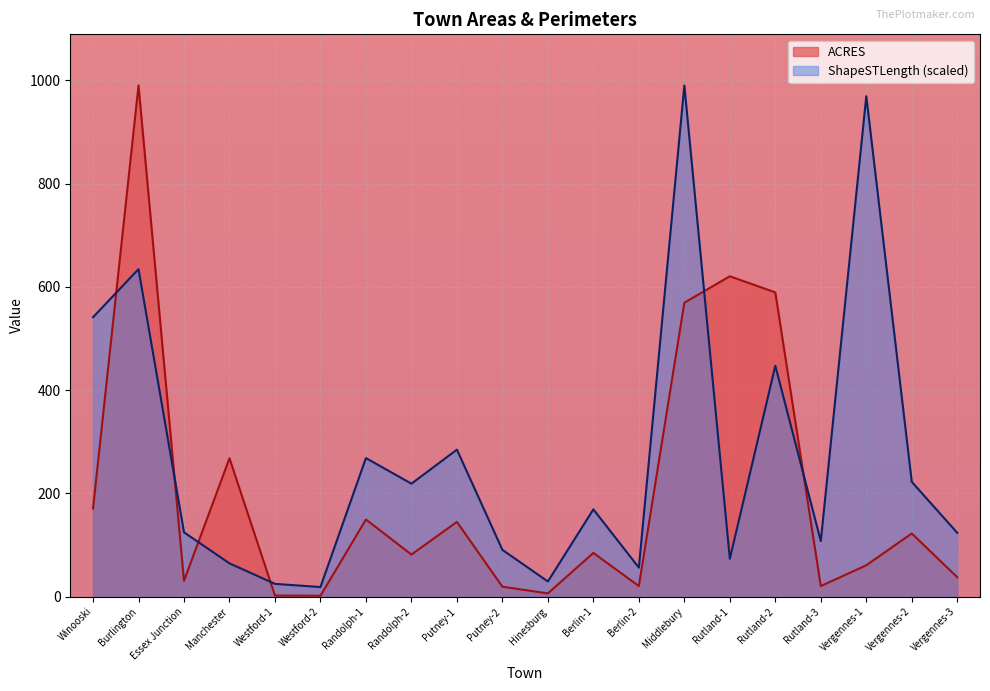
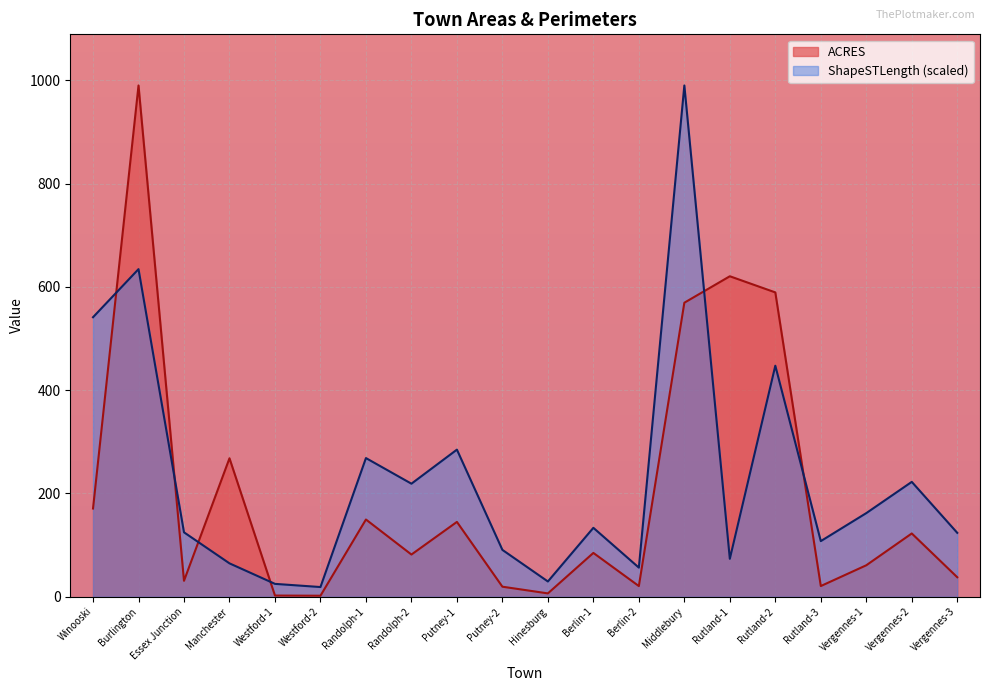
ShapeSTLength (scaled), Berlin-1: 170 -> 130
ShapeSTLength (scaled), Vergennes-1: 970 -> 160
